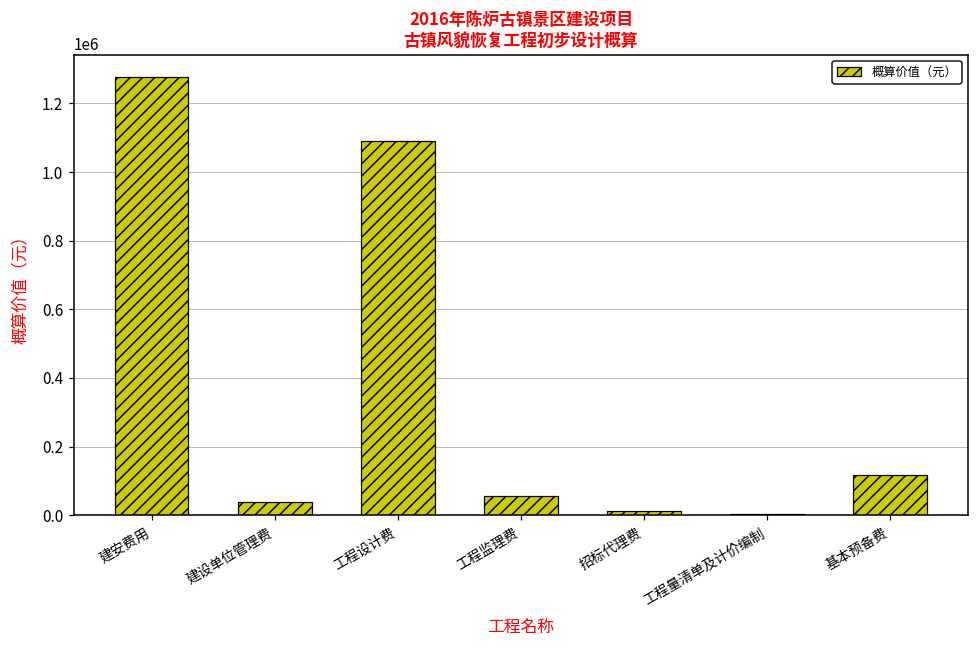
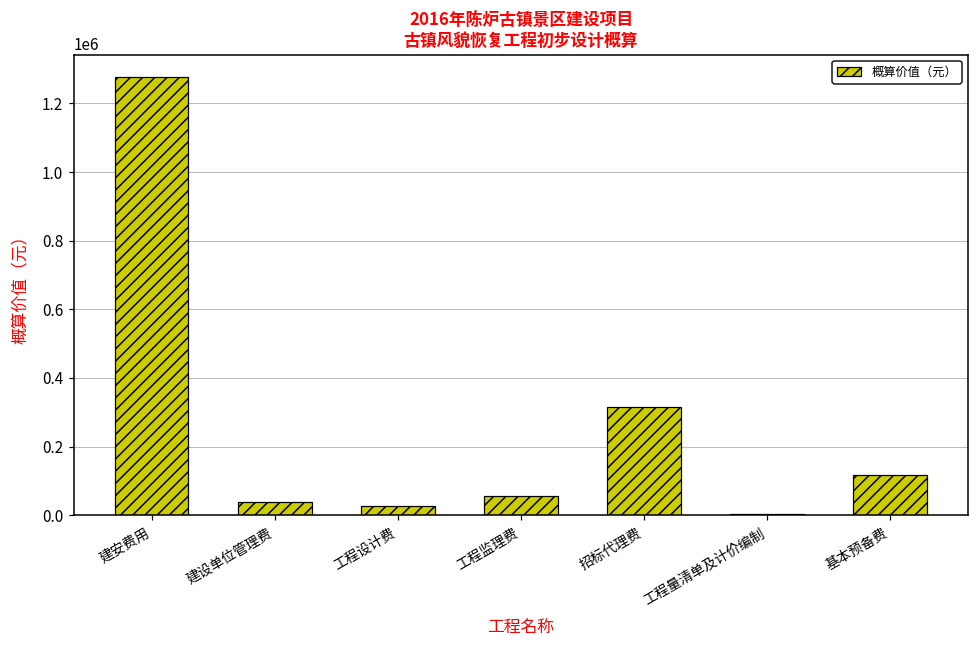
工程设计费: 1090000 -> 30000
招标代理费: 10000 -> 320000
